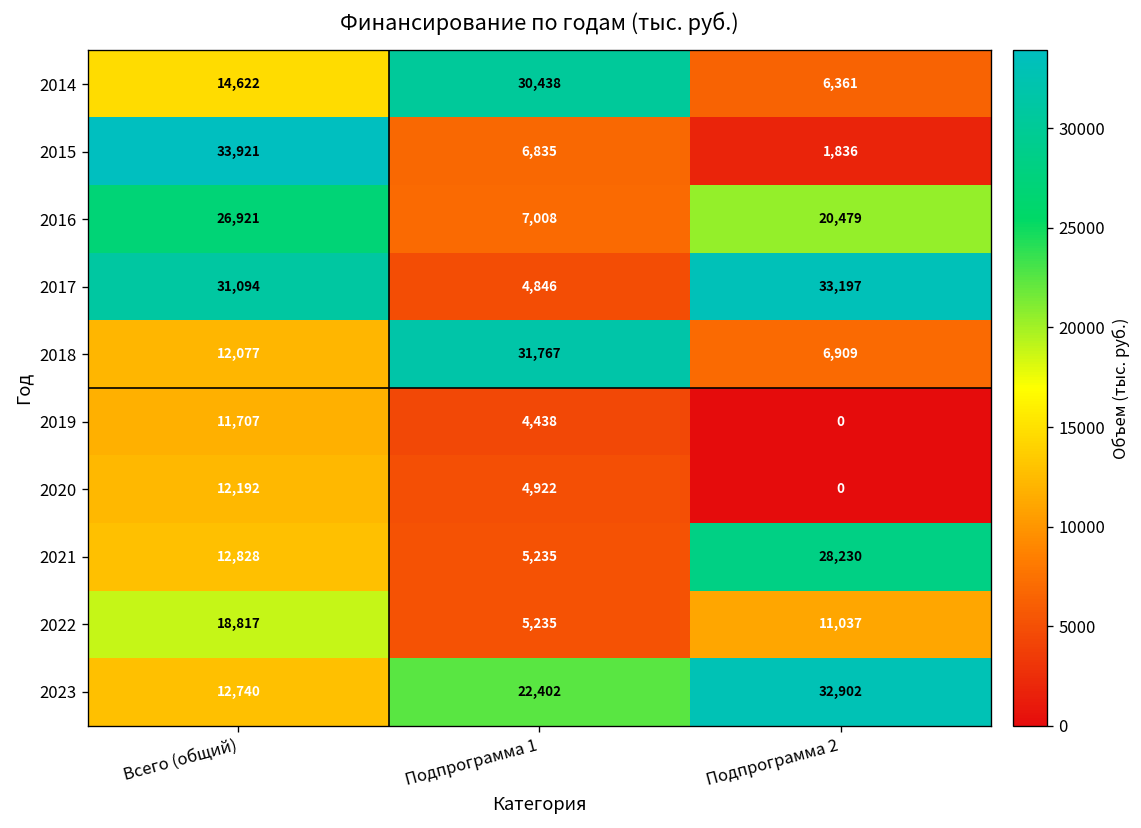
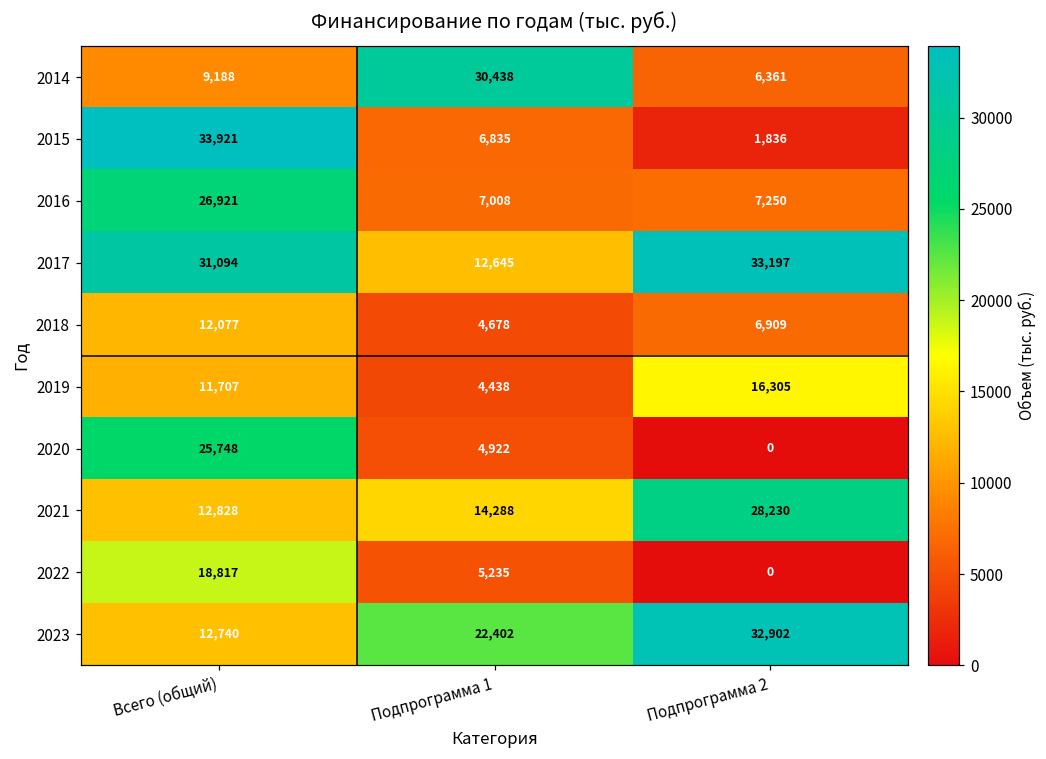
2014, Всего (общий): 14,622 -> 9,188
2016, Подпрограмма 2: 20,479 -> 7,250
2017, Подпрограмма 1: 4,846 -> 12,645
2018, Подпрограмма 1: 31,767 -> 4,678
2019, Подпрограмма 2: 0 -> 16,305
2020, Всего (общий): 12,192 -> 25,748
2021, Подпрограмма 1: 5,235 -> 14,288
2022, Подпрограмма 2: 11,037 -> 0
